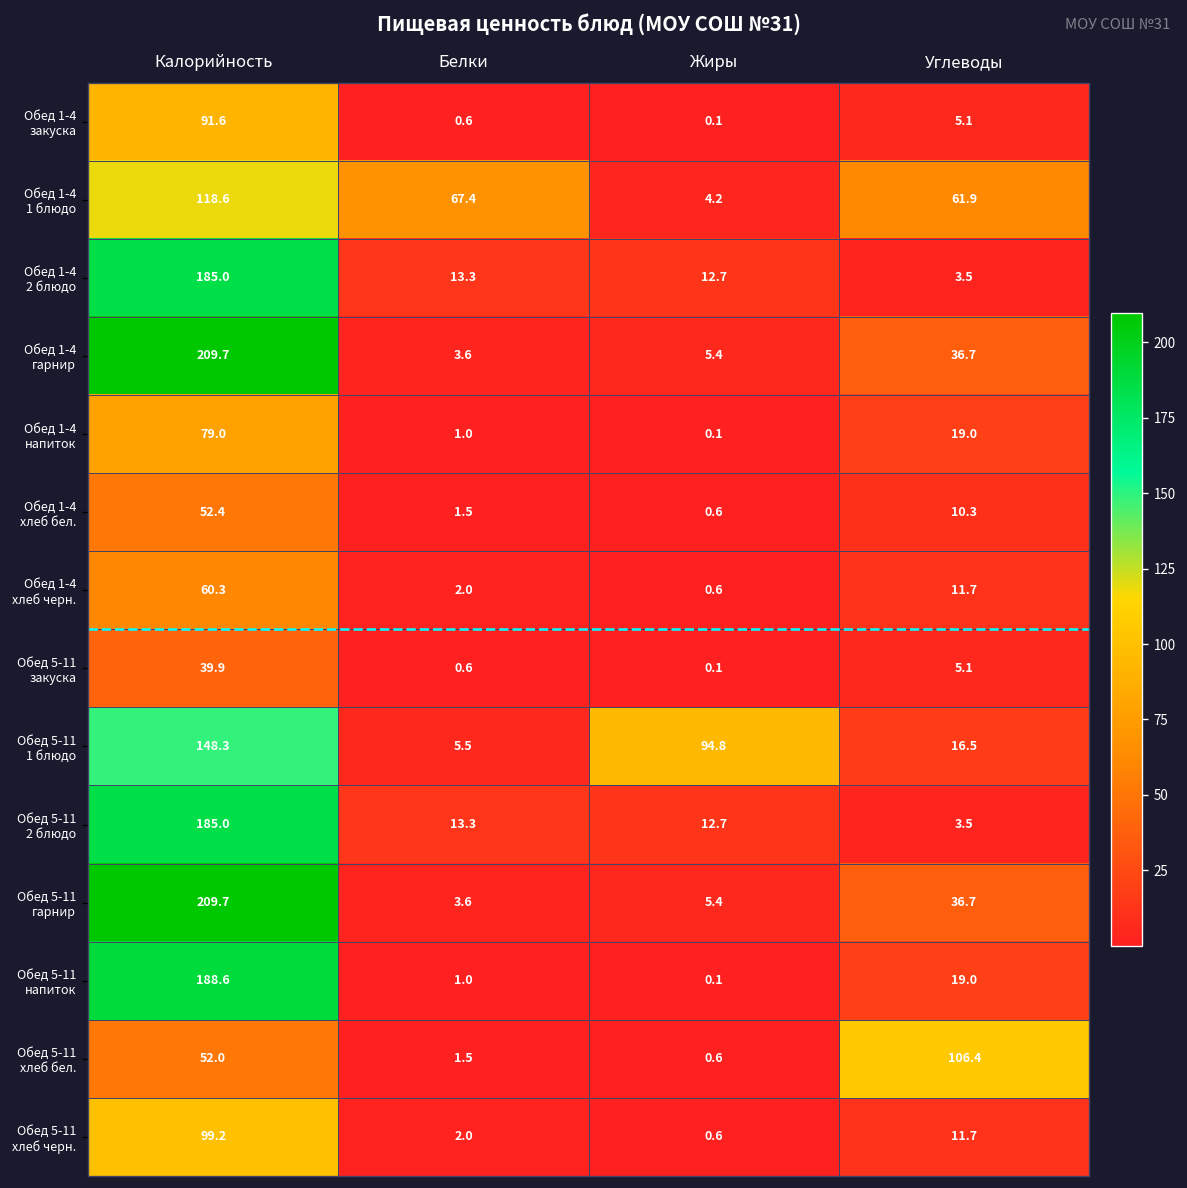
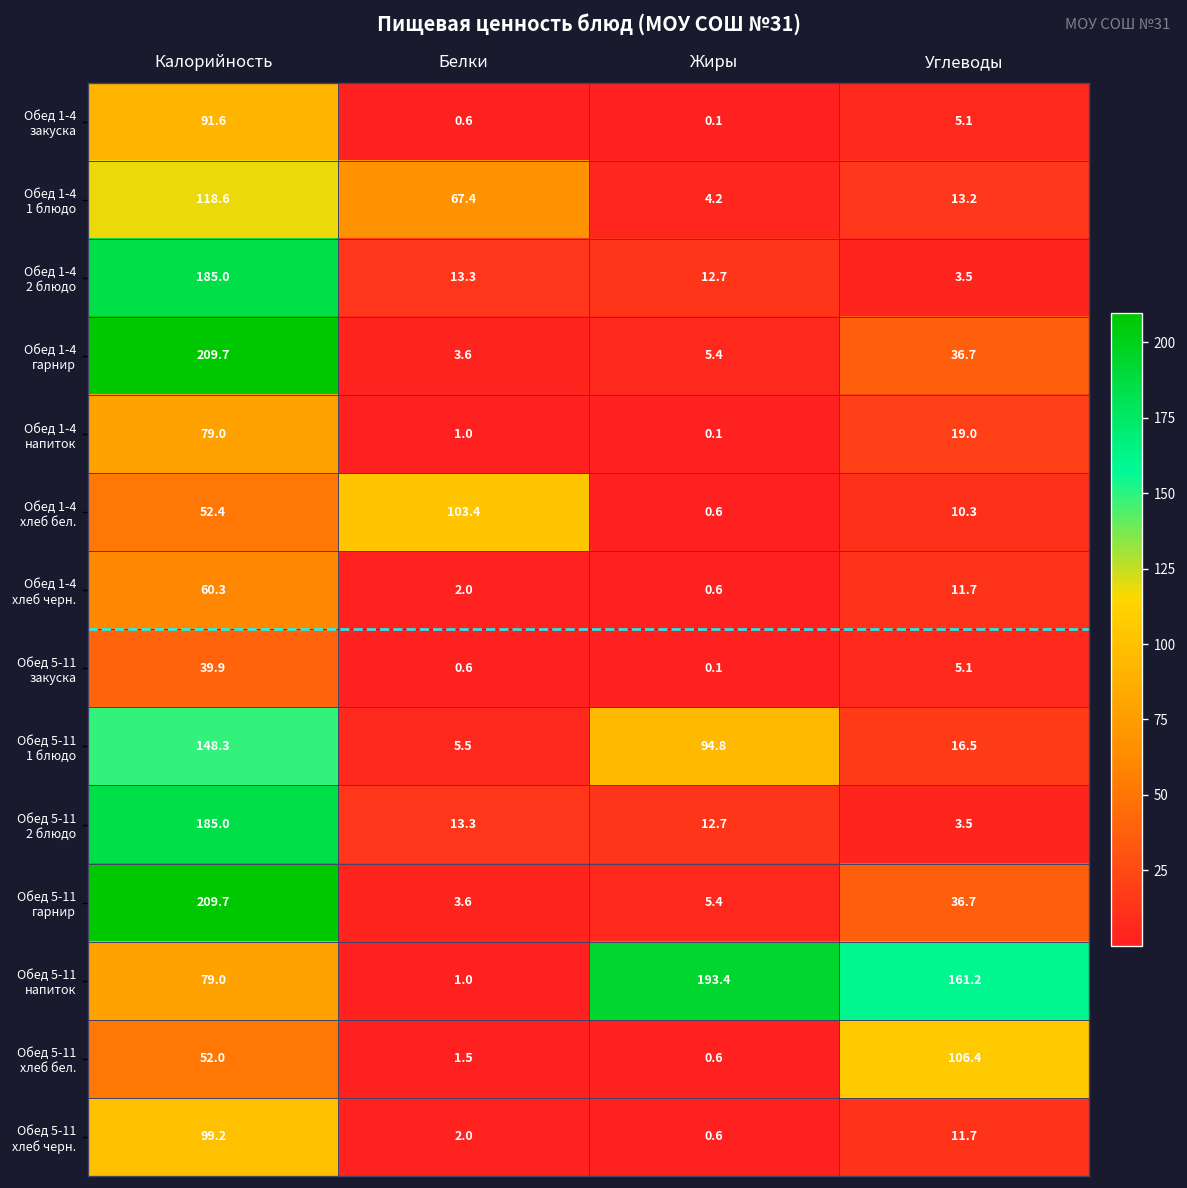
Обед 1-4 1 блюдо, Углеводы: 61.9 -> 13.2
Обед 1-4 хлеб бел., Белки: 1.5 -> 103.4
Обед 5-11 напиток, Калорийность: 188.6 -> 79.0
Обед 5-11 напиток, Жиры: 0.1 -> 193.4
Обед 5-11 напиток, Углеводы: 19.0 -> 161.2
